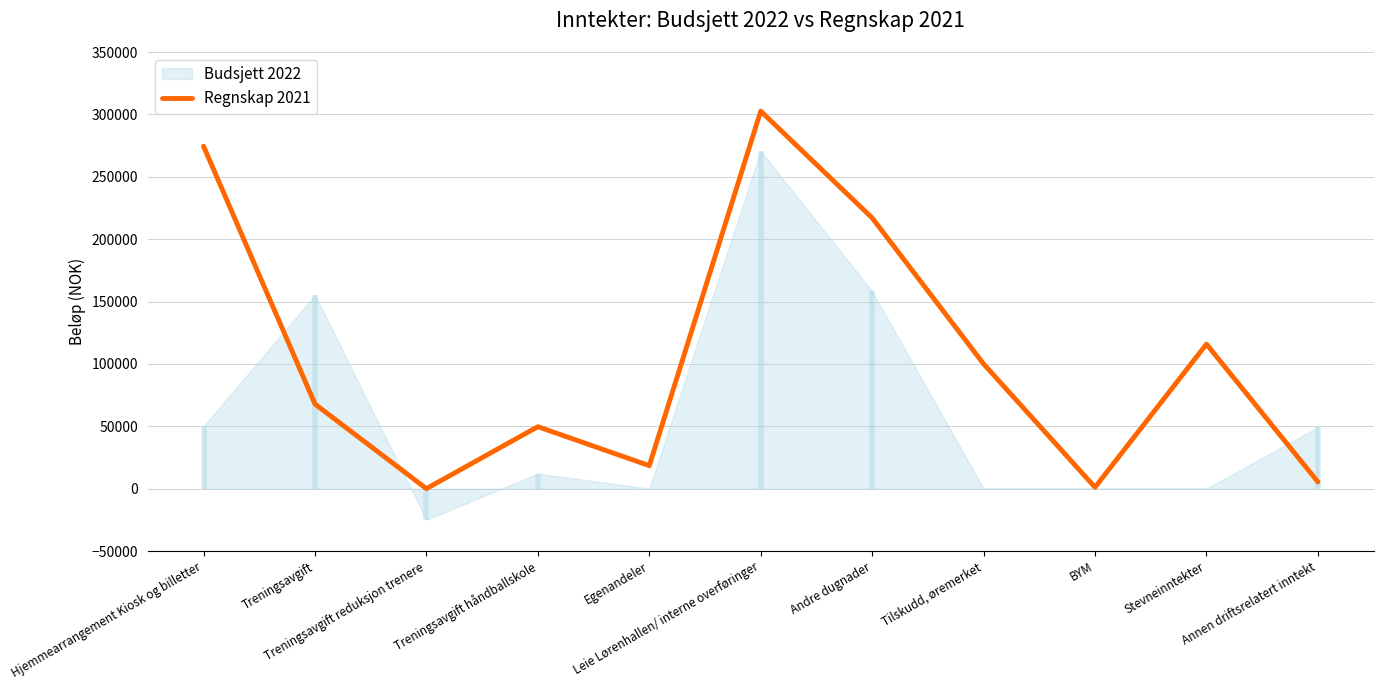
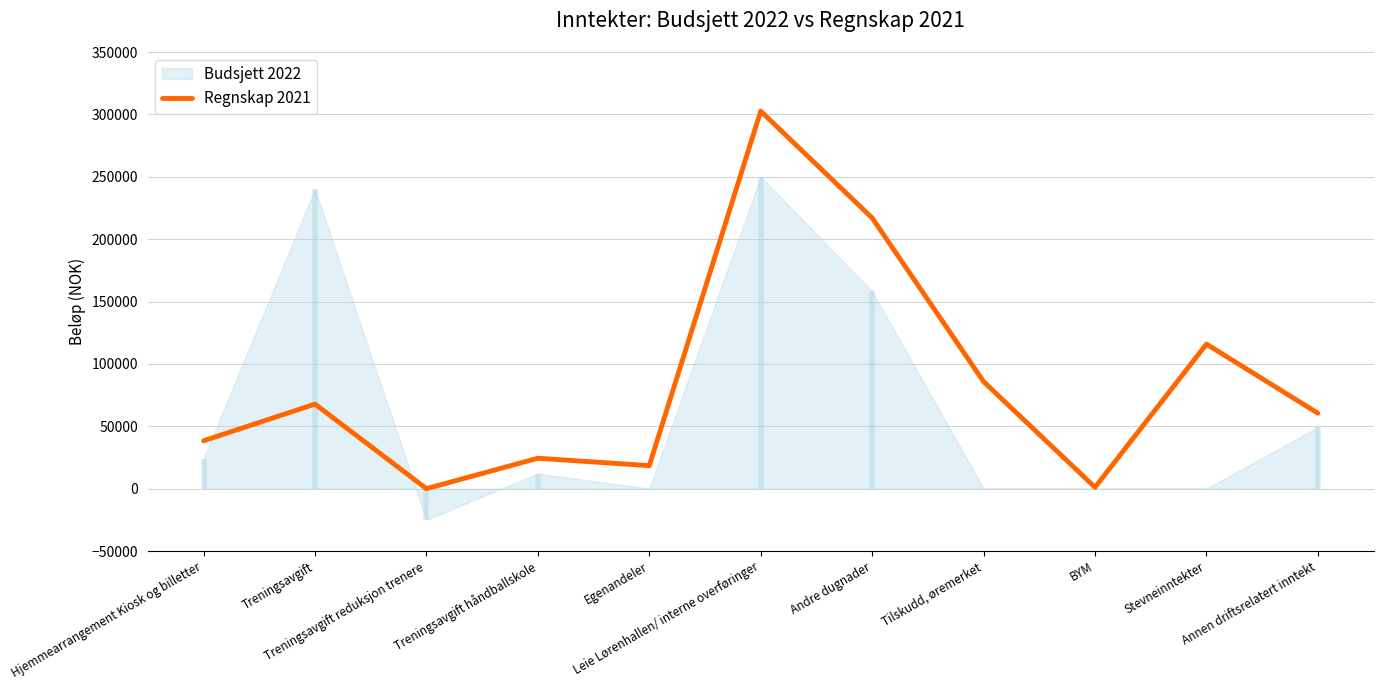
Regnskap 2021, Hjemmearrangement Kiosk og billetter: 274000 -> 38000
Budsjett 2022, Hjemmearrangement Kiosk og billetter: 50000 -> 24000
Budsjett 2022, Treningsavgift: 155000 -> 240000
Regnskap 2021, Treningsavgift håndballskole: 50000 -> 24000
Budsjett 2022, Leie Lørenhallen/ interne overføringer: 271000 -> 250000
Regnskap 2021, Tilskudd, øremerket: 100000 -> 86000
Regnskap 2021, Annen driftsrelatert inntekt: 5000 -> 60000
